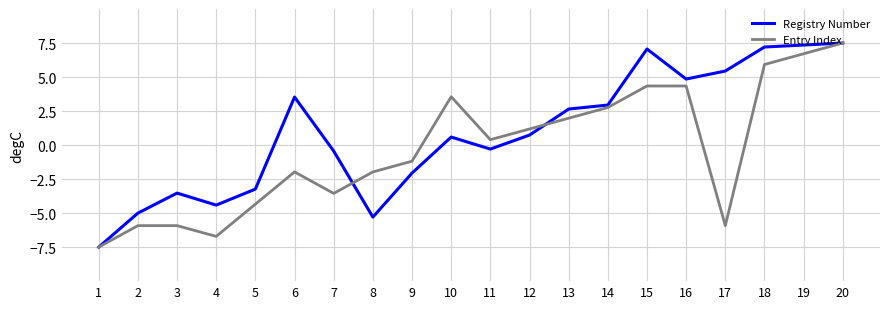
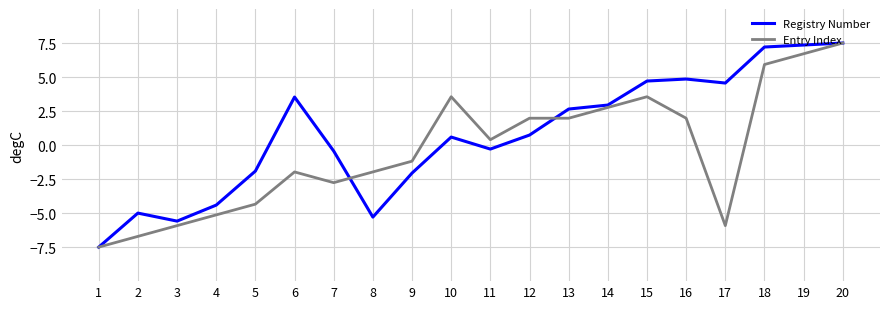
Entry Index, 2: -5.9 -> -6.7
Registry Number, 3: -3.5 -> -5.6
Entry Index, 4: -6.7 -> -5.1
Registry Number, 5: -3.2 -> -1.9
Entry Index, 7: -3.6 -> -2.8
Entry Index, 12: 1.2 -> 2.0
Registry Number, 15: 7.1 -> 4.7
Entry Index, 15: 4.3 -> 3.6
Entry Index, 16: 4.3 -> 2.0
Registry Number, 17: 5.4 -> 4.6
